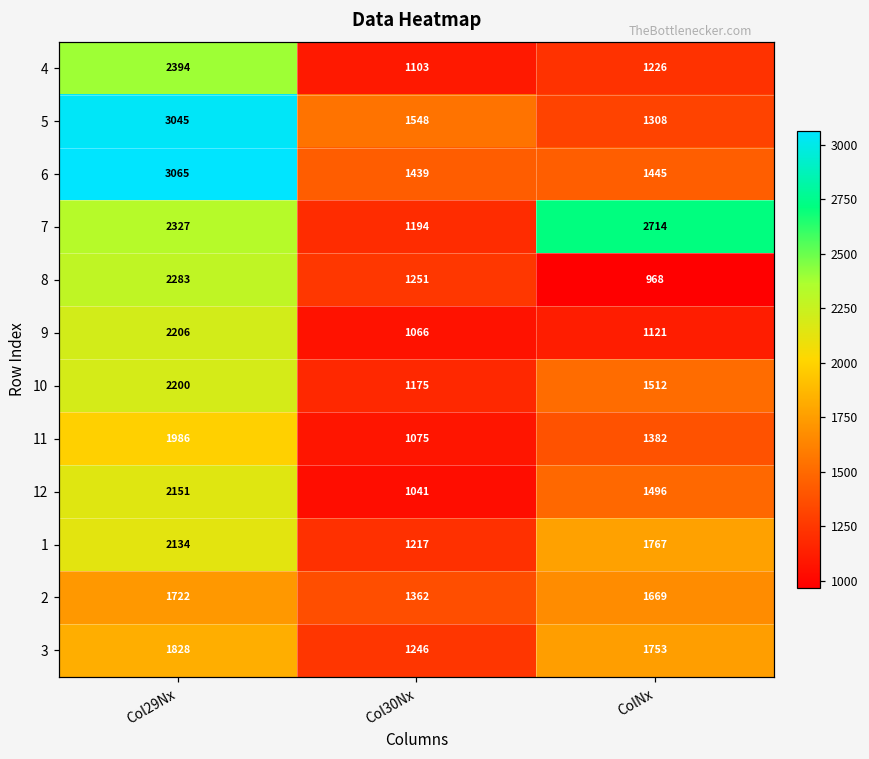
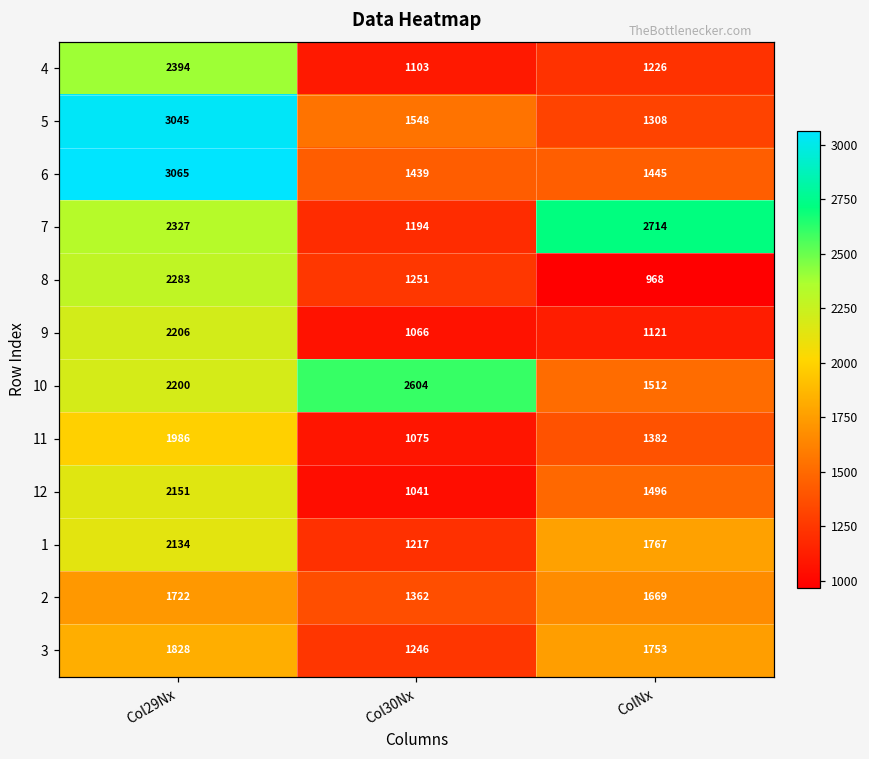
10, Col30Nx: 1175 -> 2604
